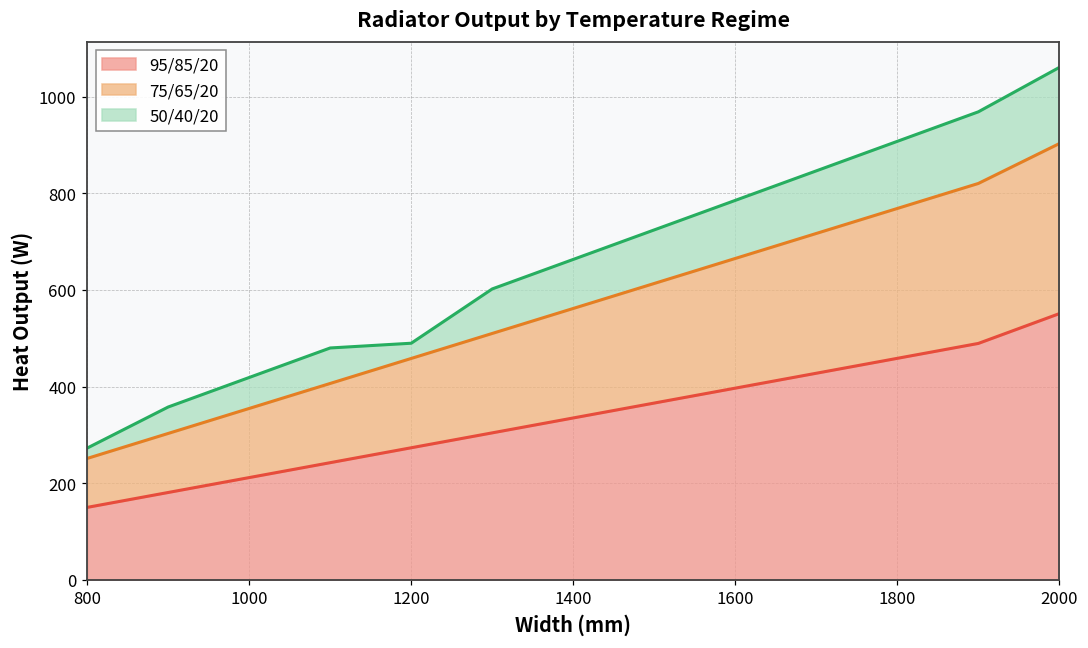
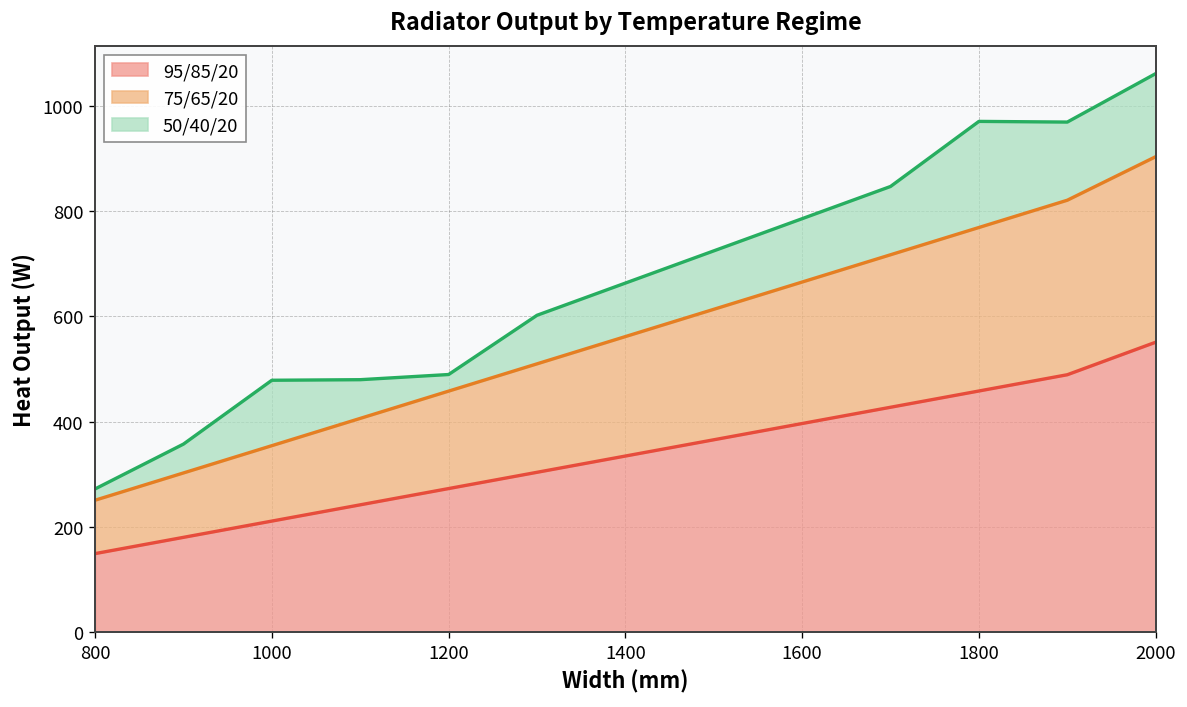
50/40/20, 1000: 60 -> 120
50/40/20, 1800: 140 -> 200
